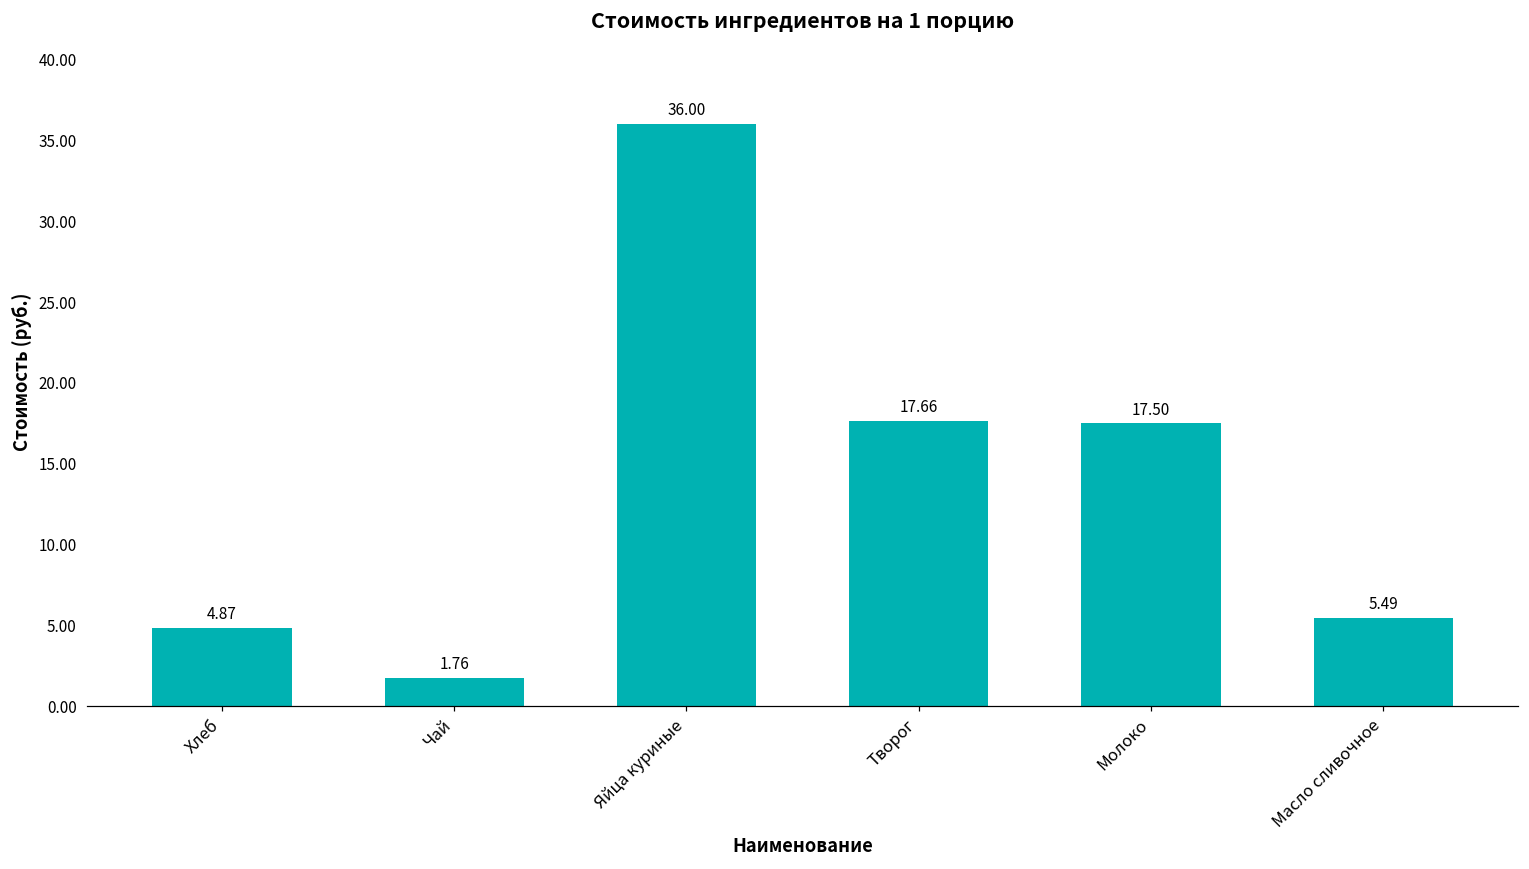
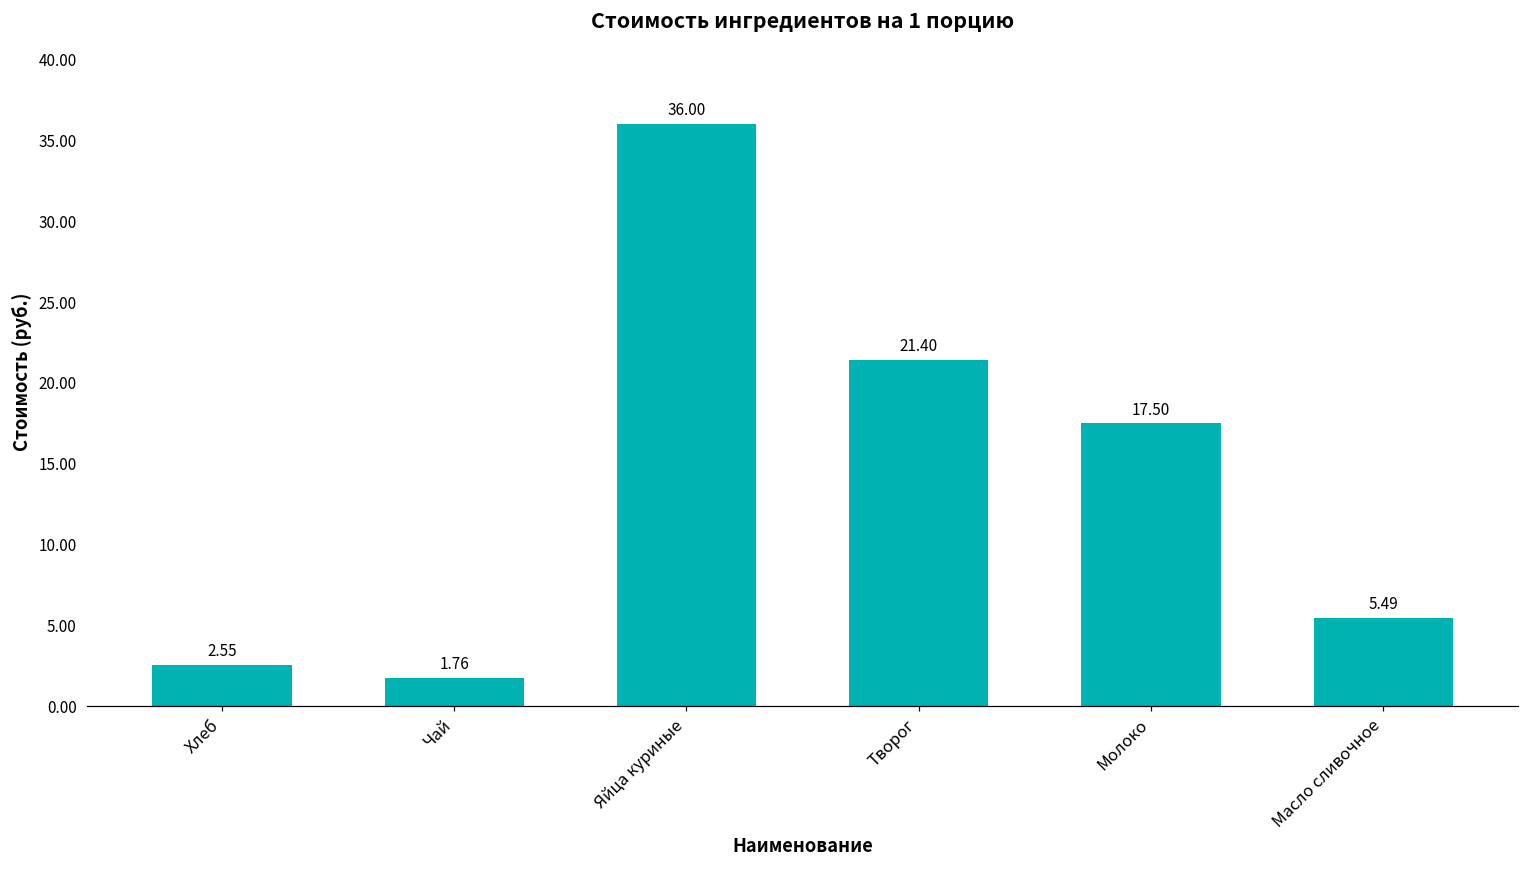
Хлеб: 4.87 -> 2.55
Творог: 17.66 -> 21.40
